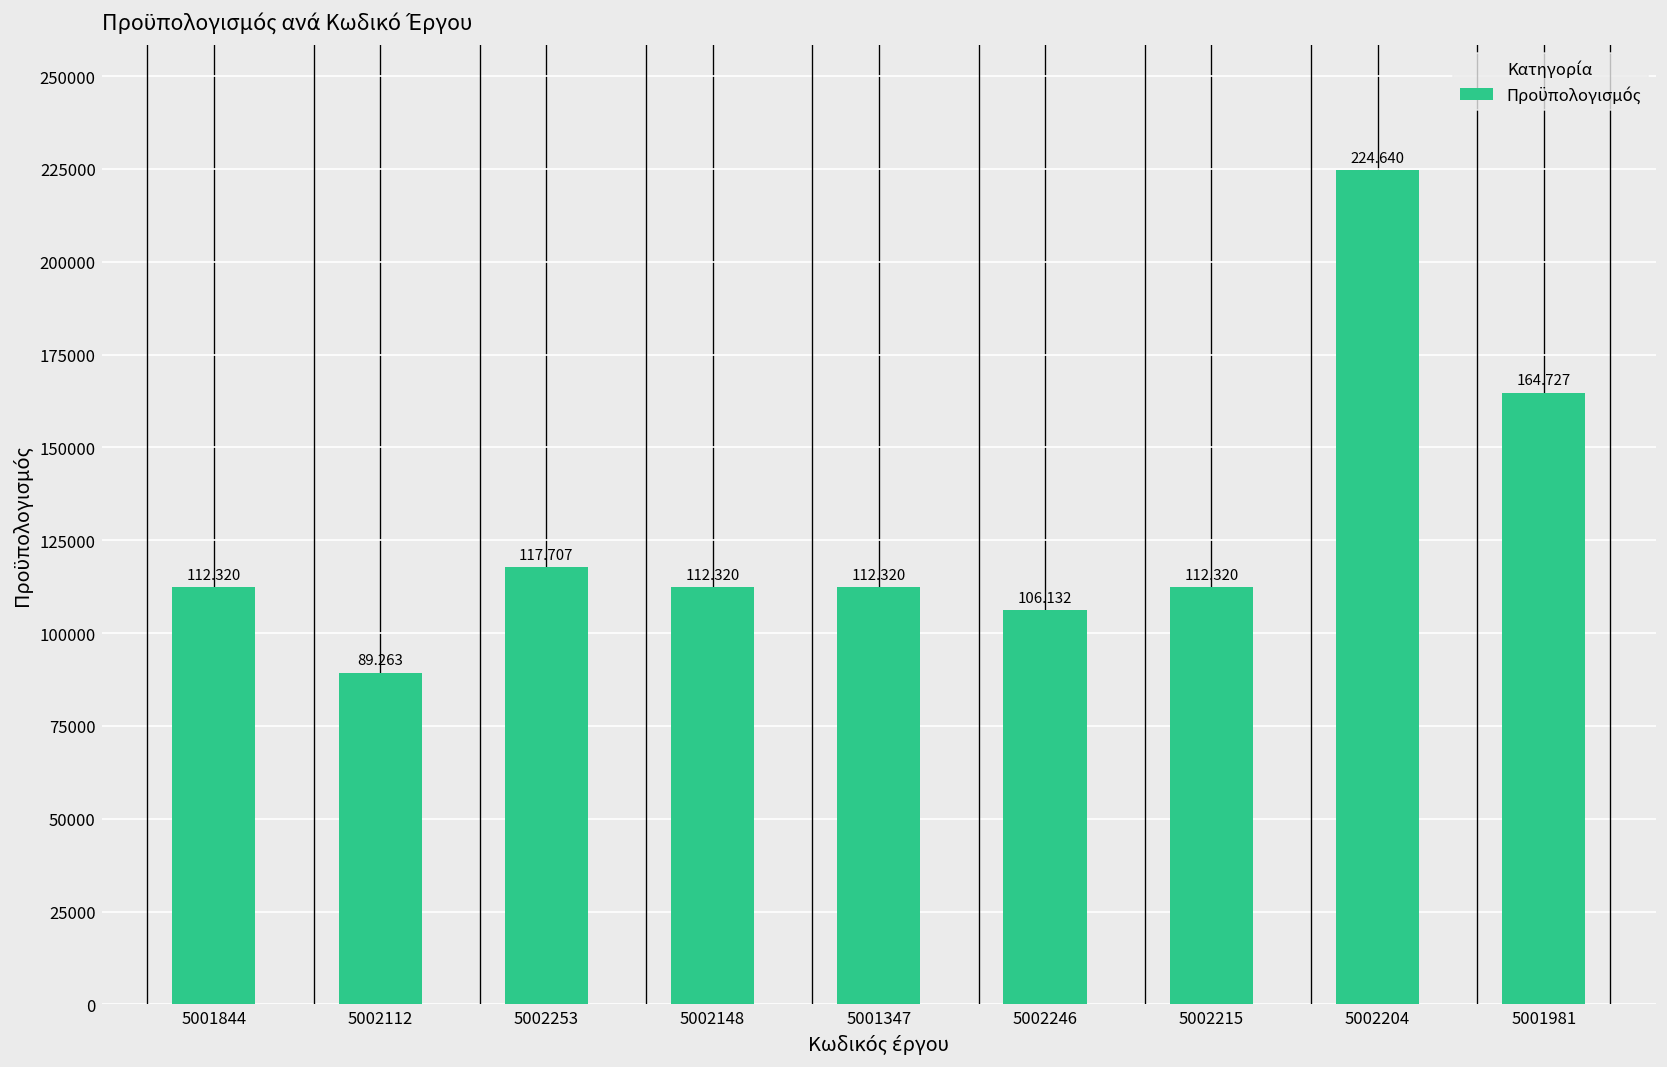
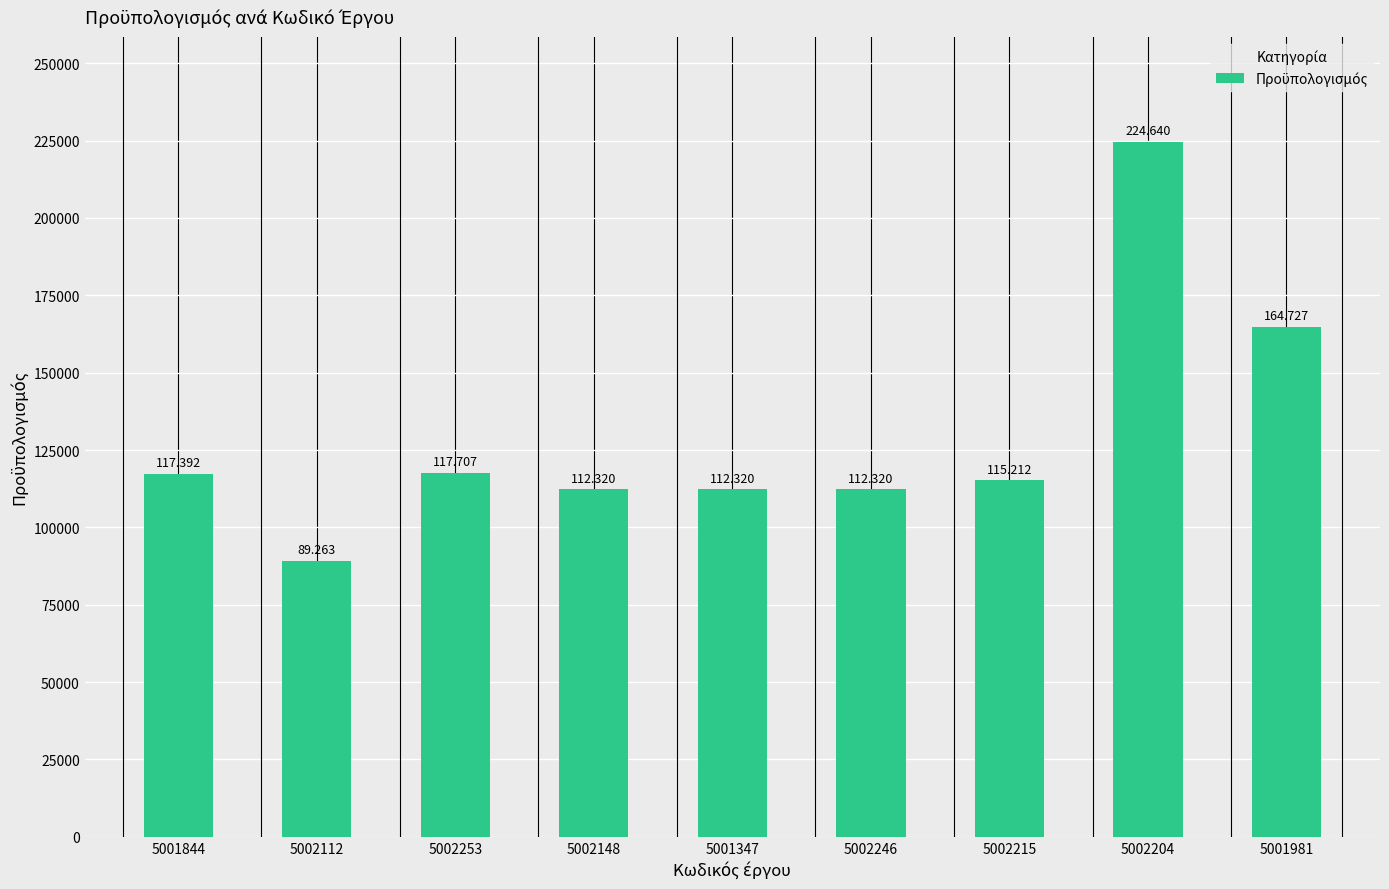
5001844: 112.320 -> 117.392
5002246: 106.132 -> 112.320
5002215: 112.320 -> 115.212
